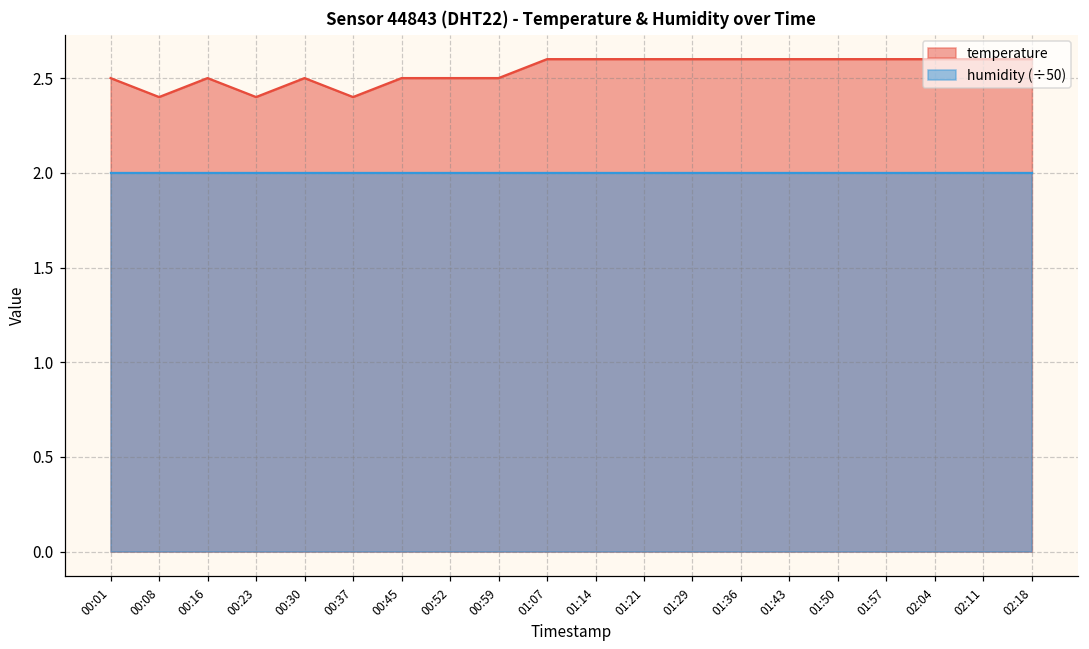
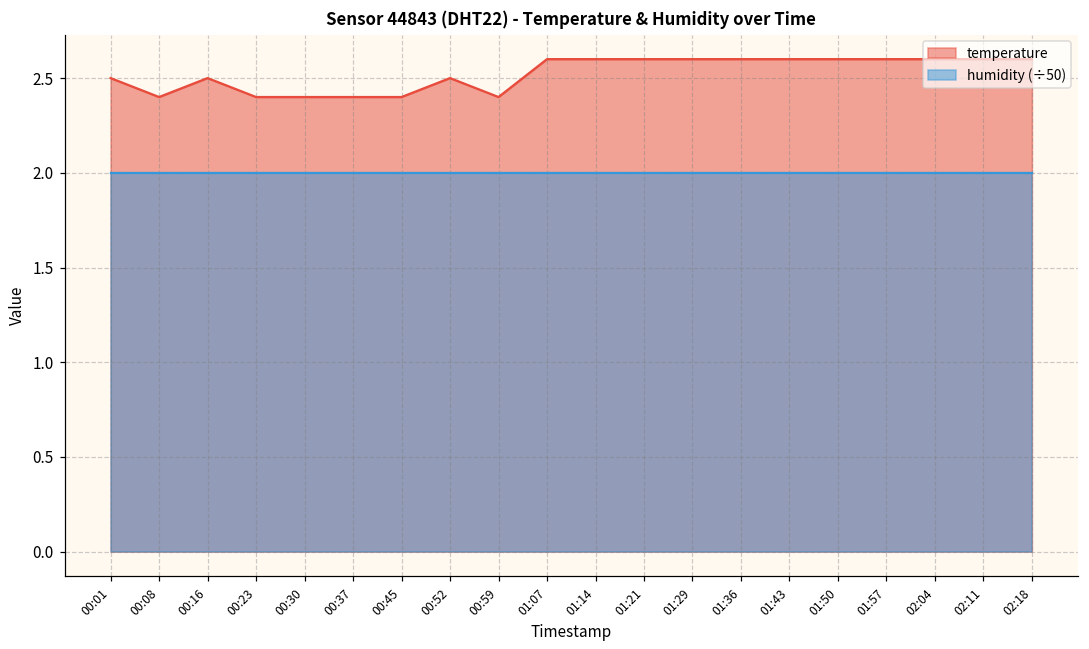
temperature, 00:30: 2.5 -> 2.4
temperature, 00:45: 2.5 -> 2.4
temperature, 00:59: 2.5 -> 2.4
